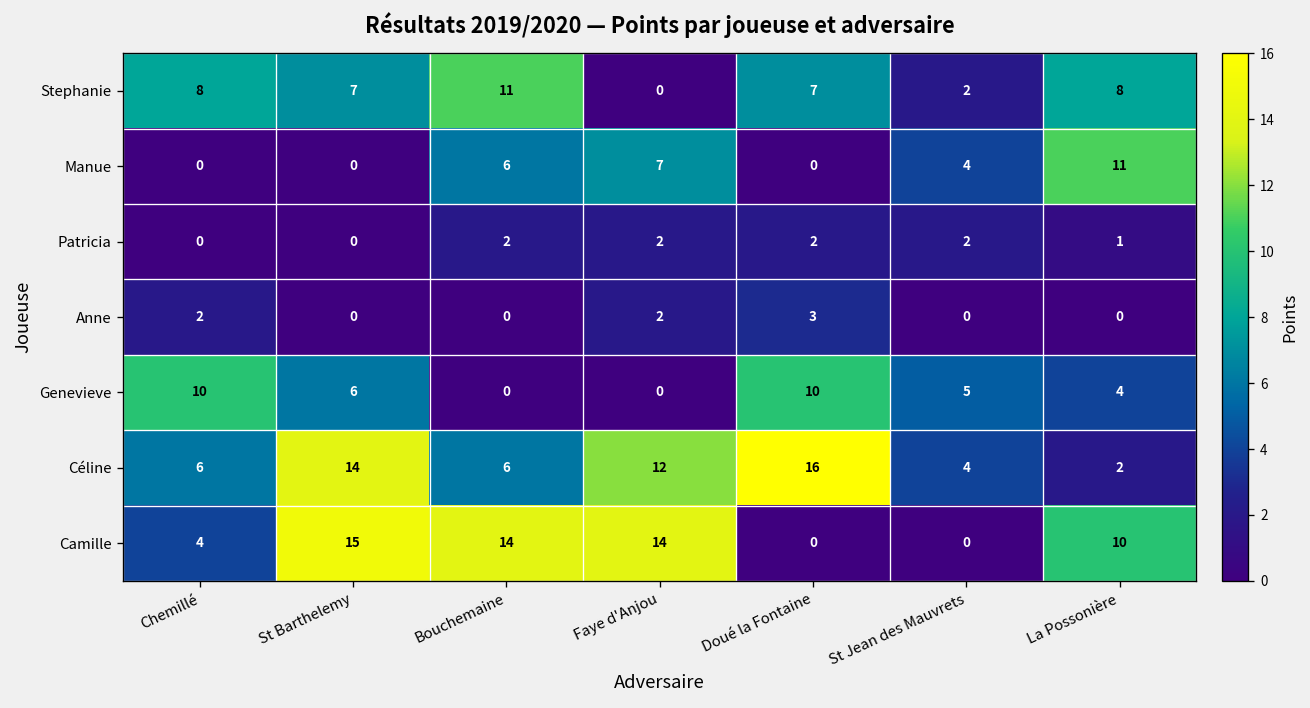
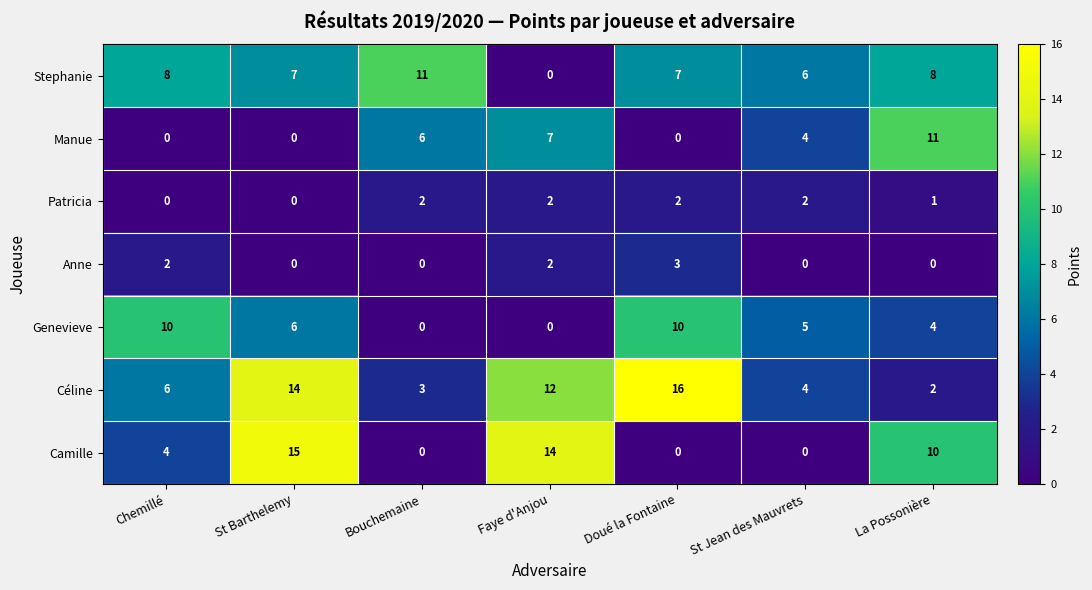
Stephanie, St Jean des Mauvrets: 2 -> 6
Céline, Bouchemaine: 6 -> 3
Camille, Bouchemaine: 14 -> 0
